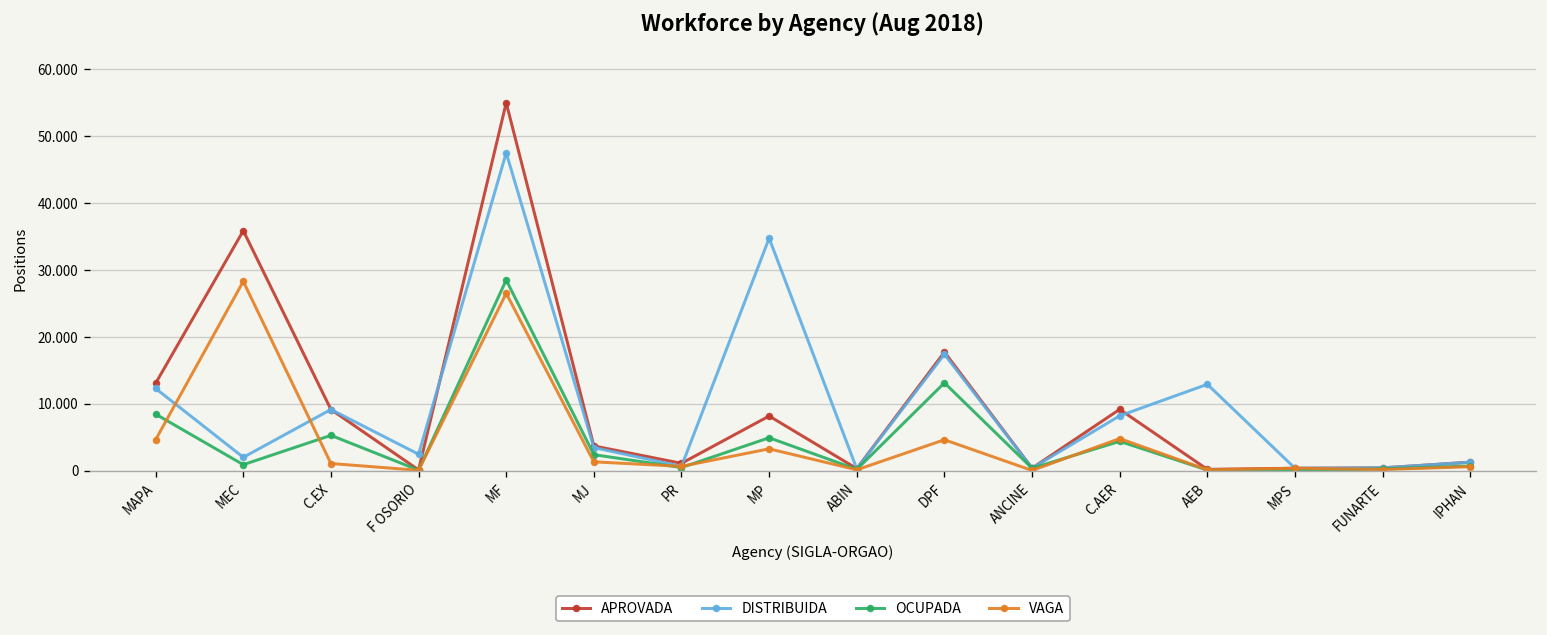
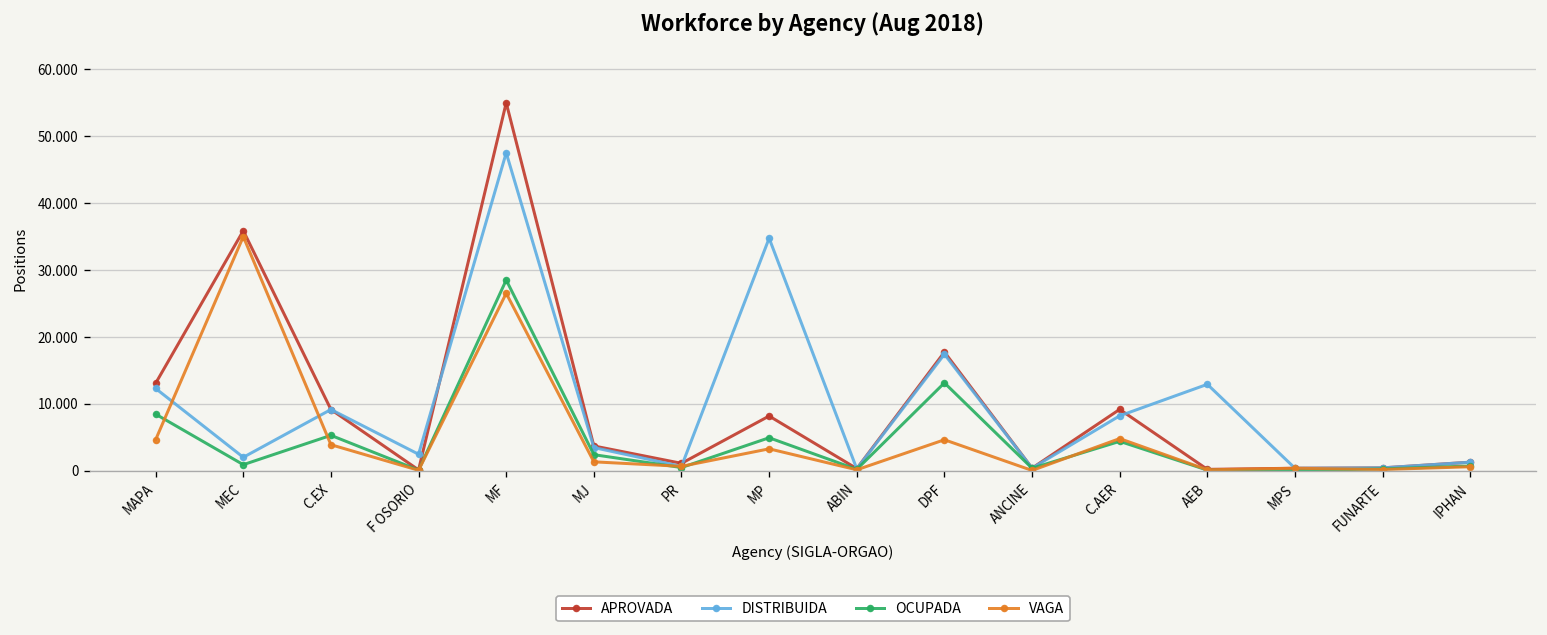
VAGA, MEC: 28 -> 35
VAGA, C.EX: 1 -> 4
